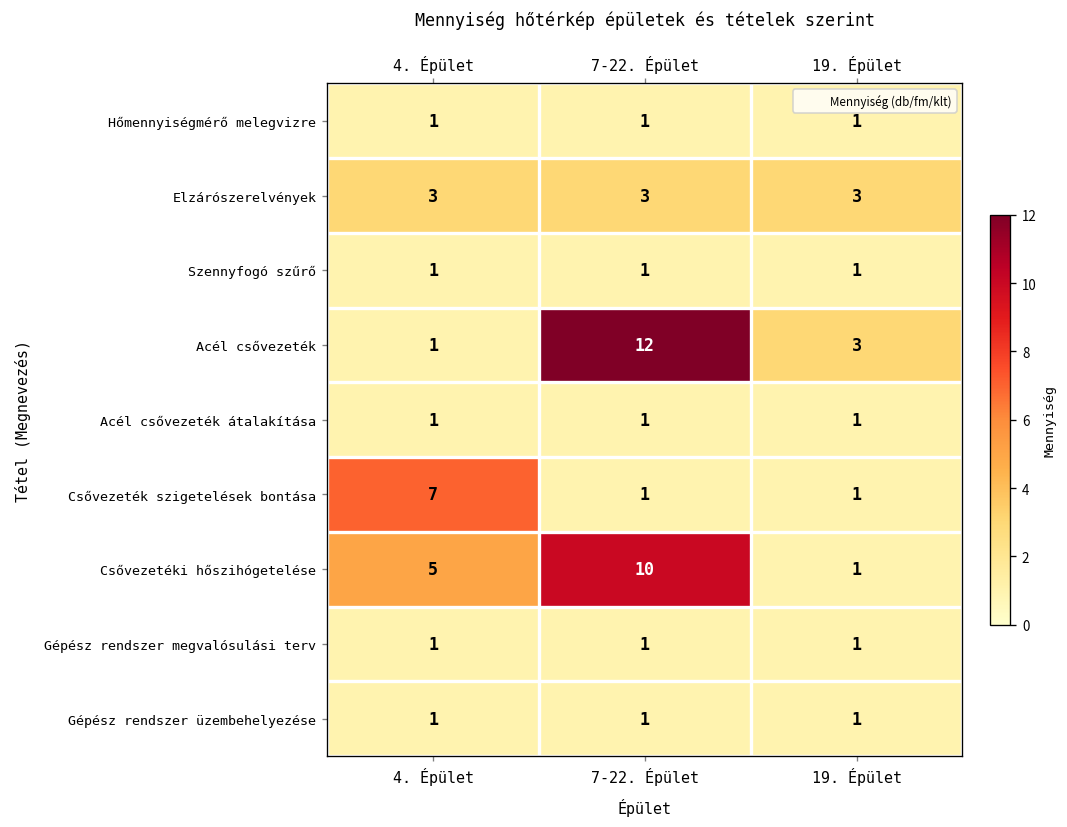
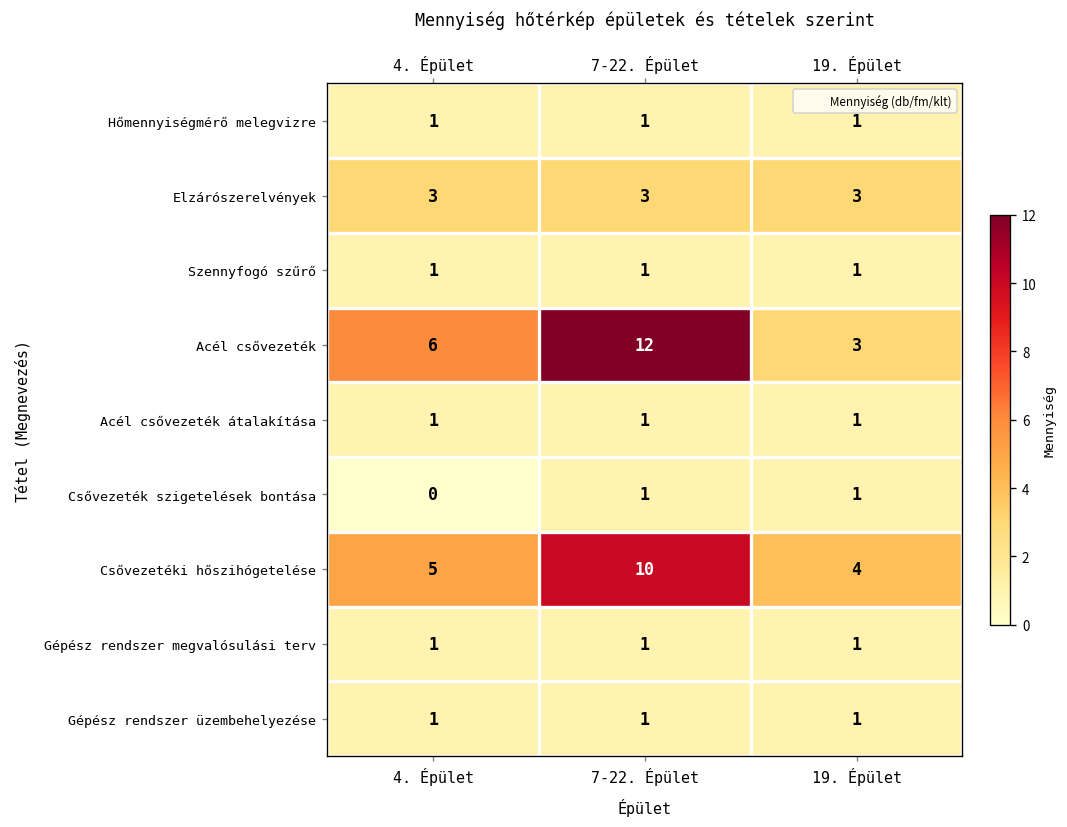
Acél csővezeték, 4. Épület: 1 -> 6
Csővezeték szigetelések bontása, 4. Épület: 7 -> 0
Csővezetéki hőszihógetelése, 19. Épület: 1 -> 4
